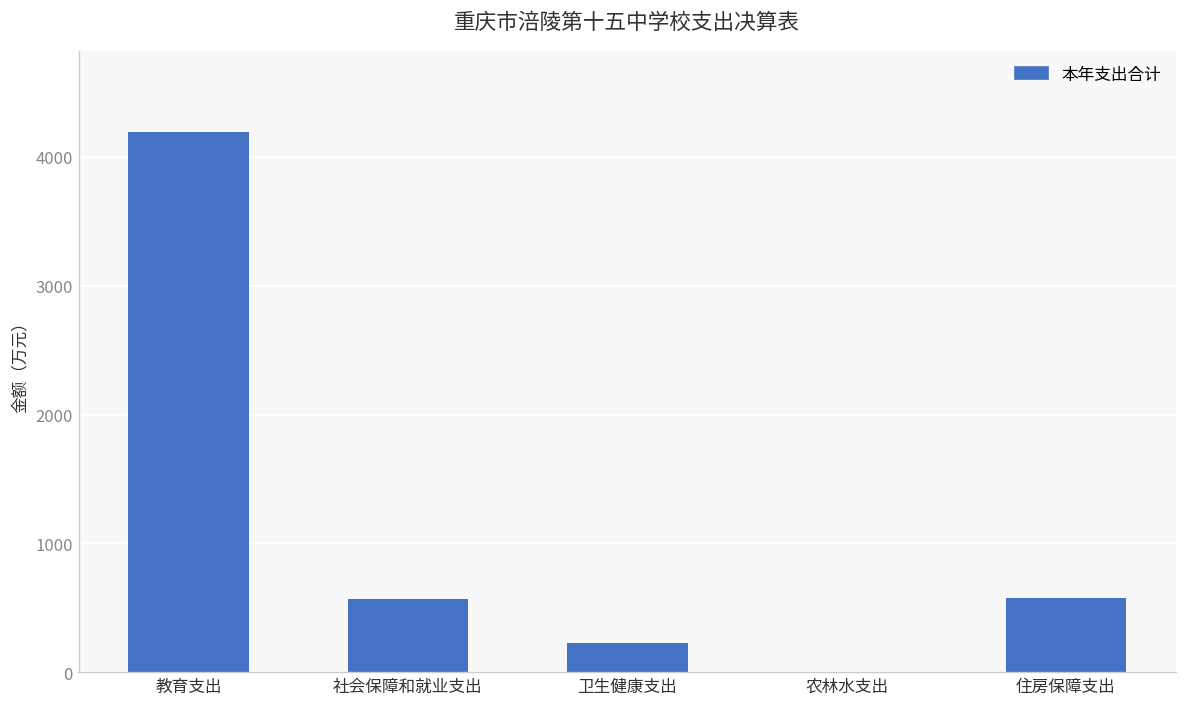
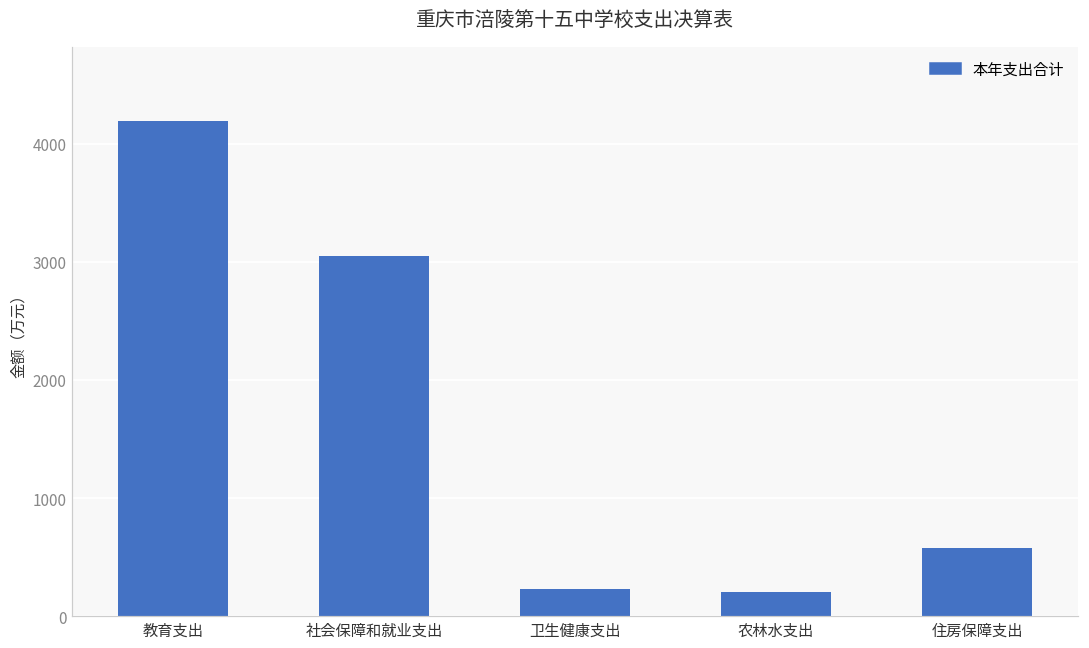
社会保障和就业支出: 570 -> 3050
农林水支出: 0 -> 200
